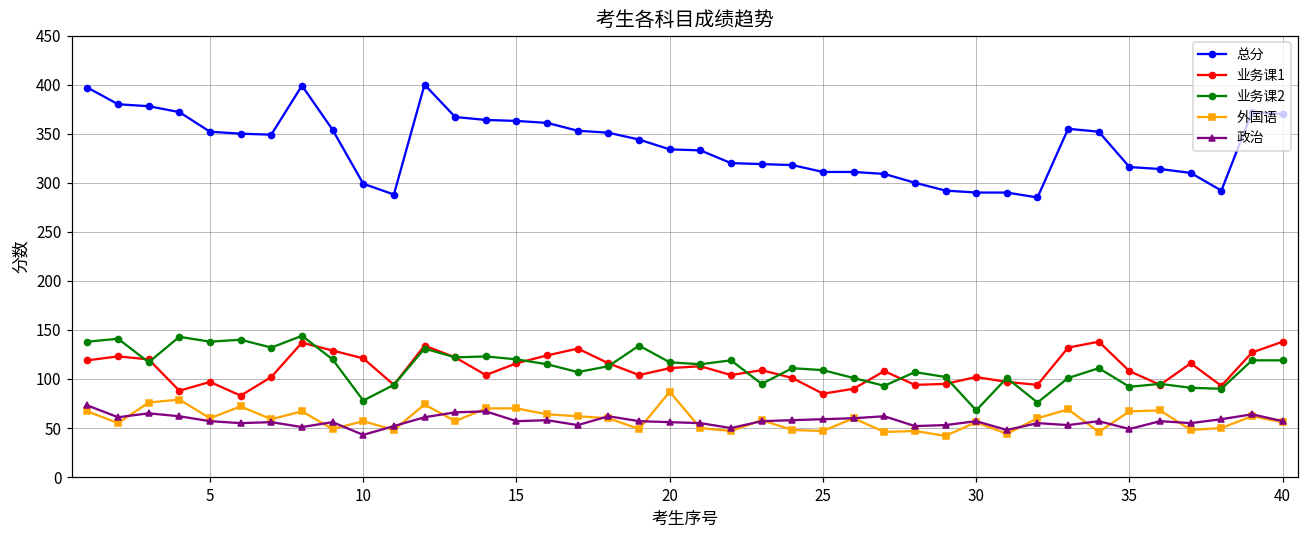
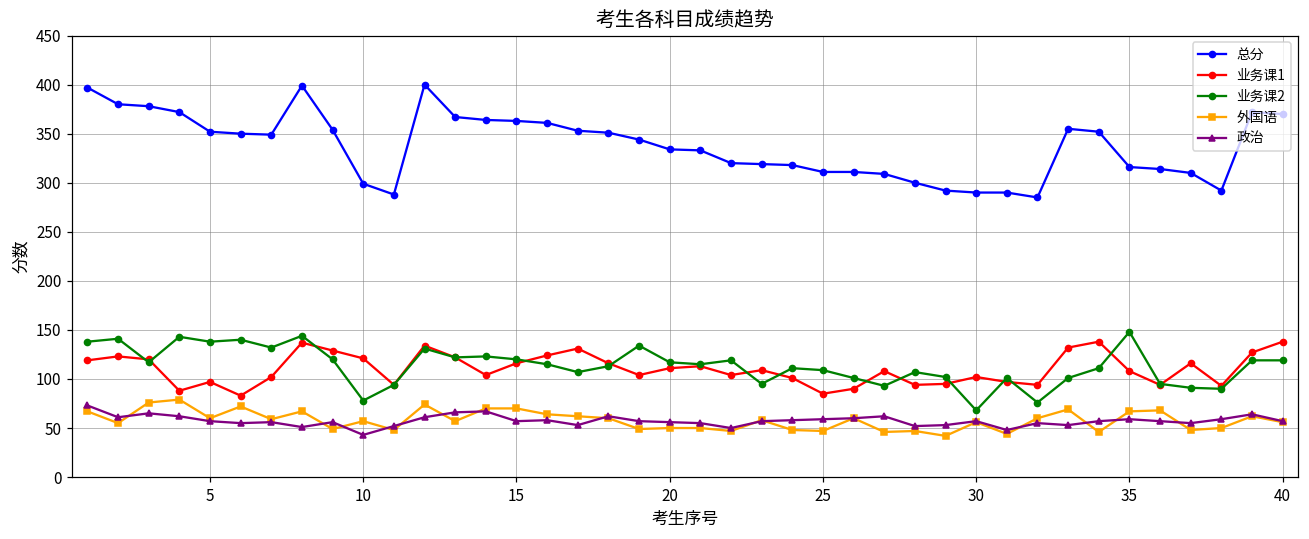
外国语, 20: 90 -> 50
业务课2, 35: 90 -> 150
政治, 35: 50 -> 60
